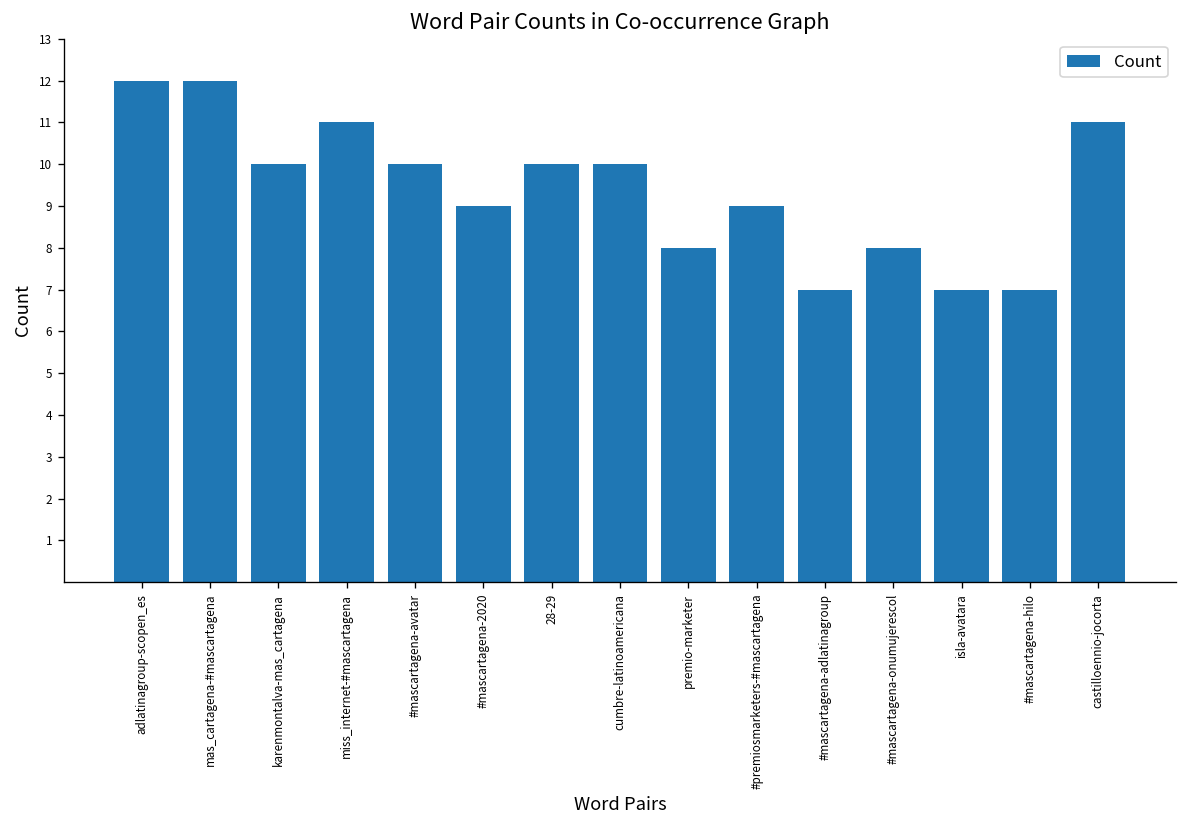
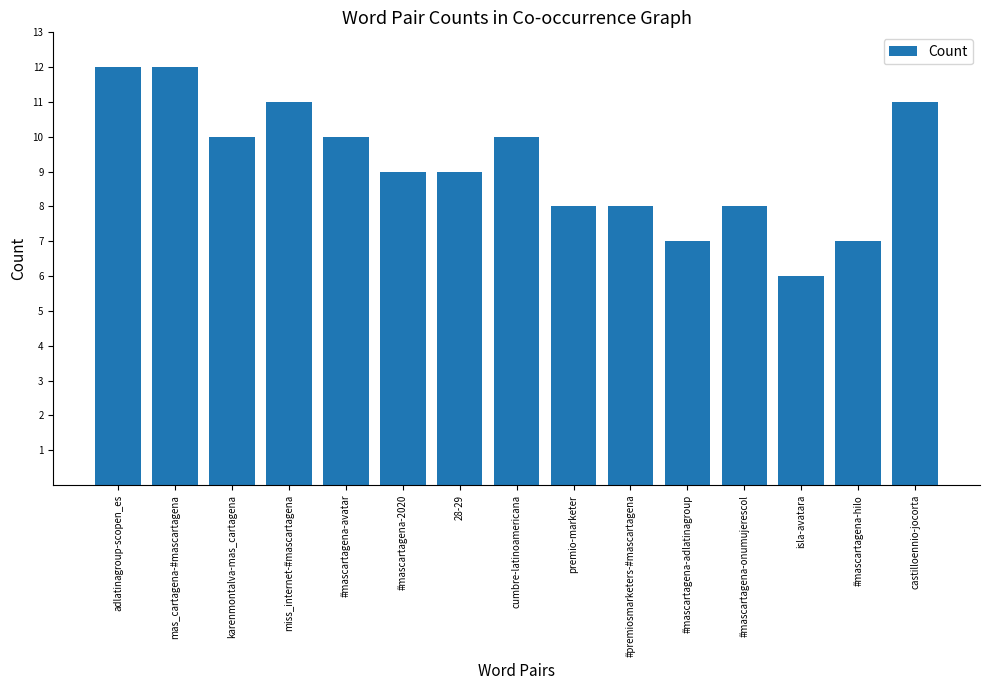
28-29: 10 -> 9
#premiosmarketers-#mascartagena: 9 -> 8
isla-avatara: 7 -> 6
